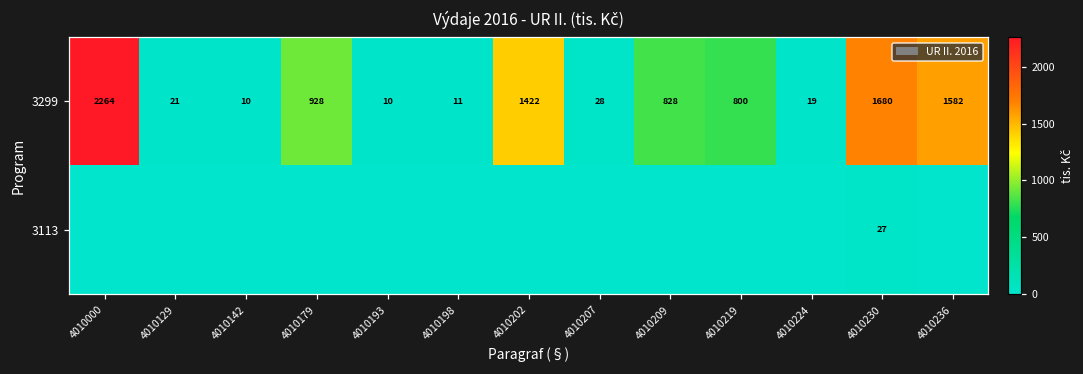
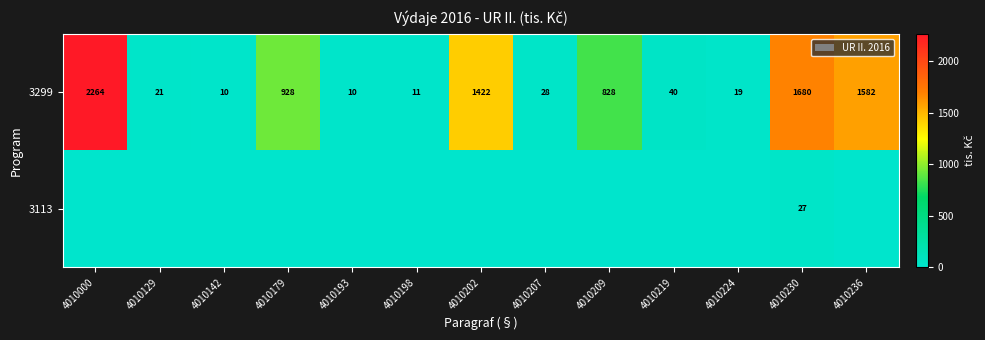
3299, 4010219: 800 -> 40
